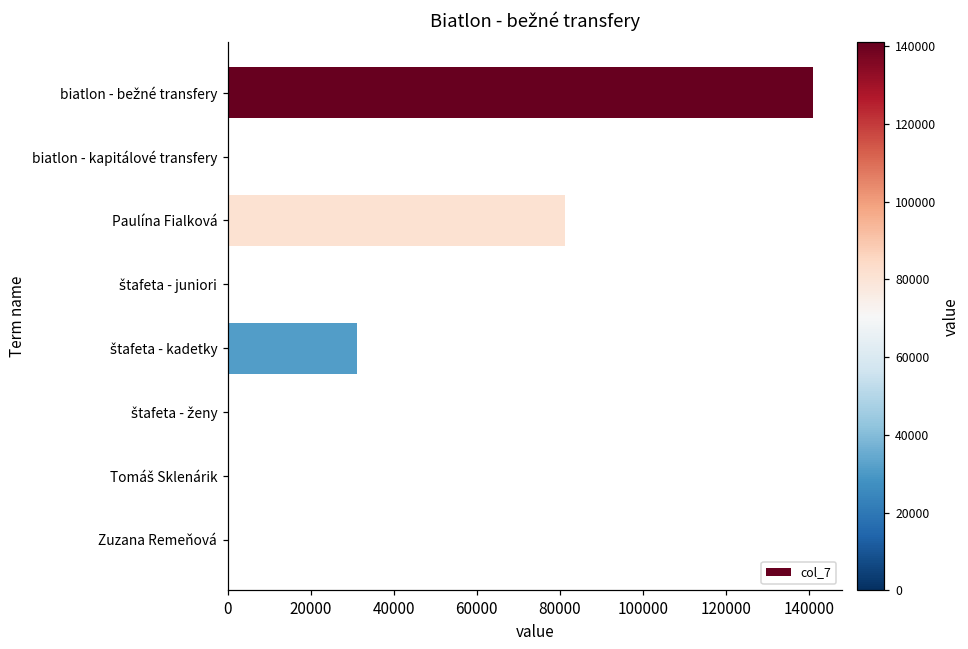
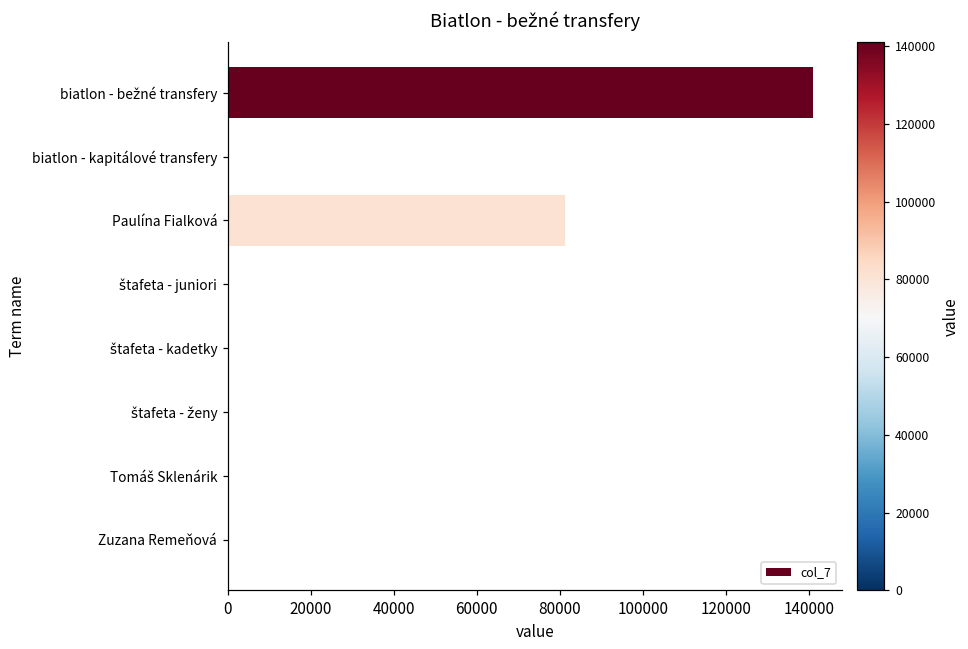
štafeta - kadetky: 31000 -> 0
